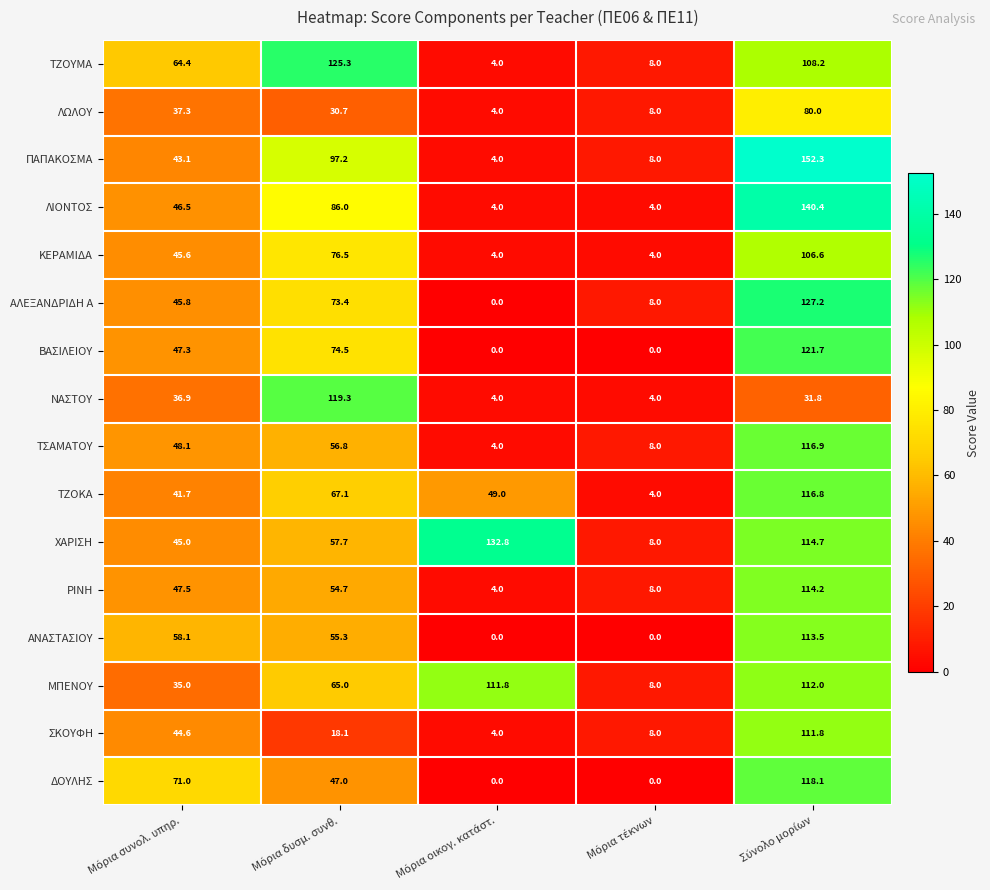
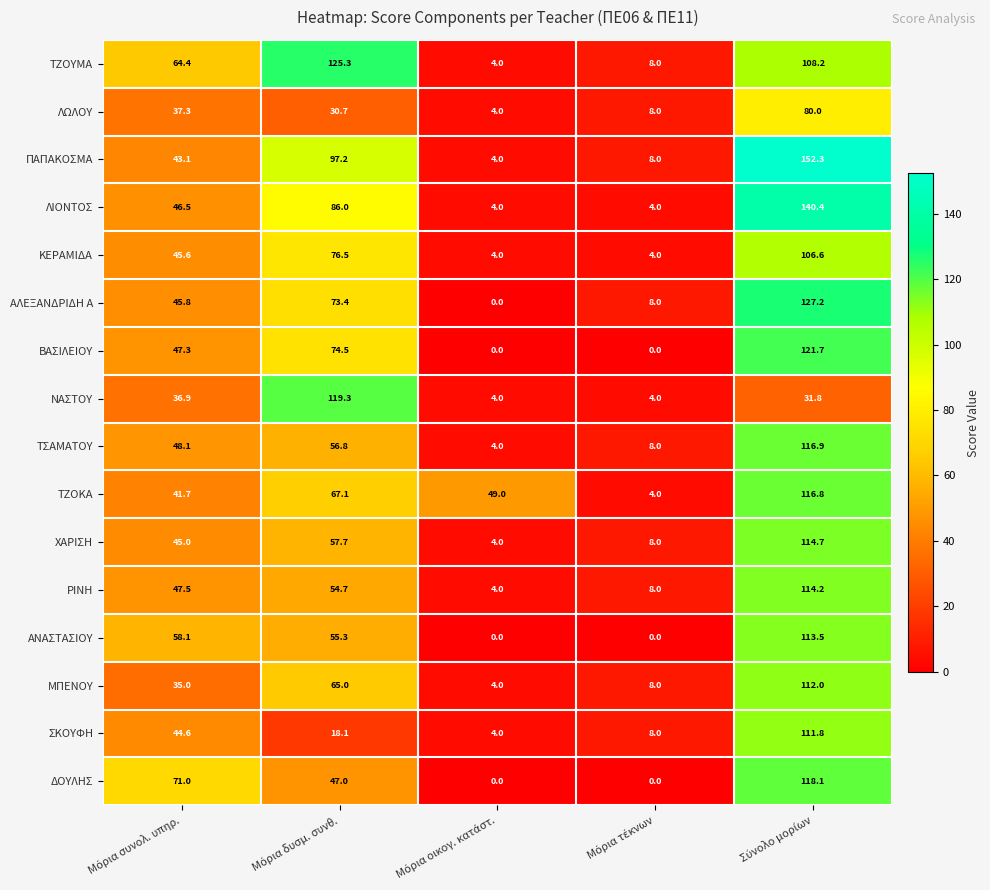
ΧΑΡΙΣΗ, Μόρια οικογ. κατάστ.: 132.8 -> 4.0
ΜΠΕΝΟΥ, Μόρια οικογ. κατάστ.: 111.8 -> 4.0
